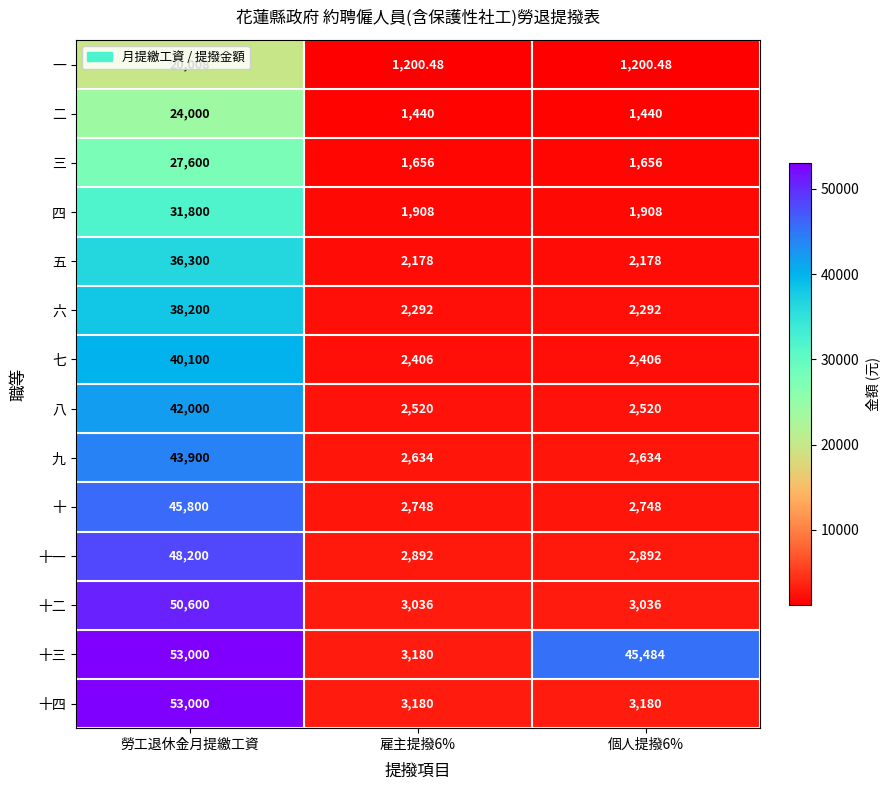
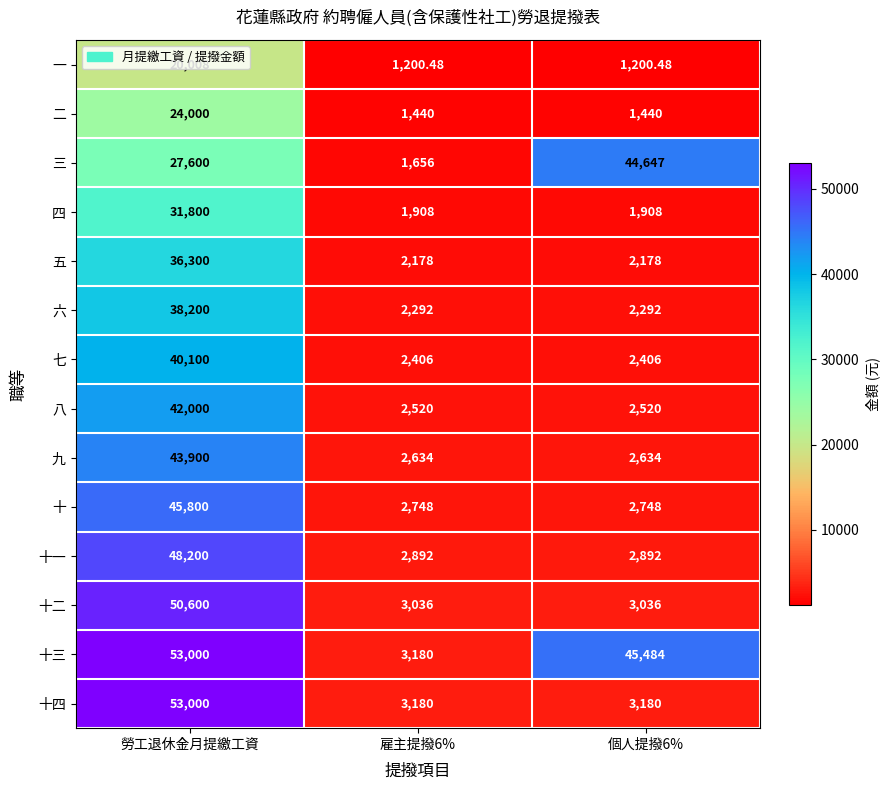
三, 個人提撥6%: 1,656 -> 44,647
